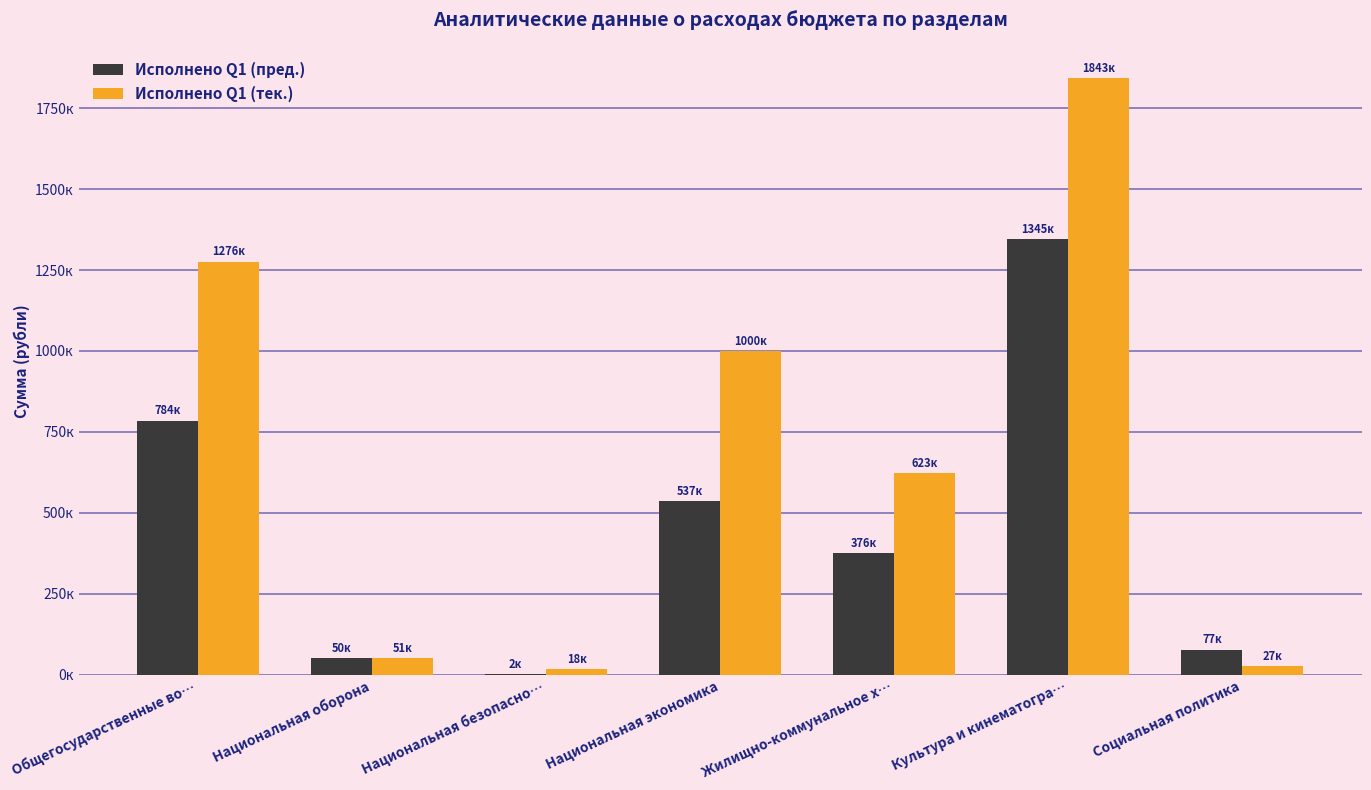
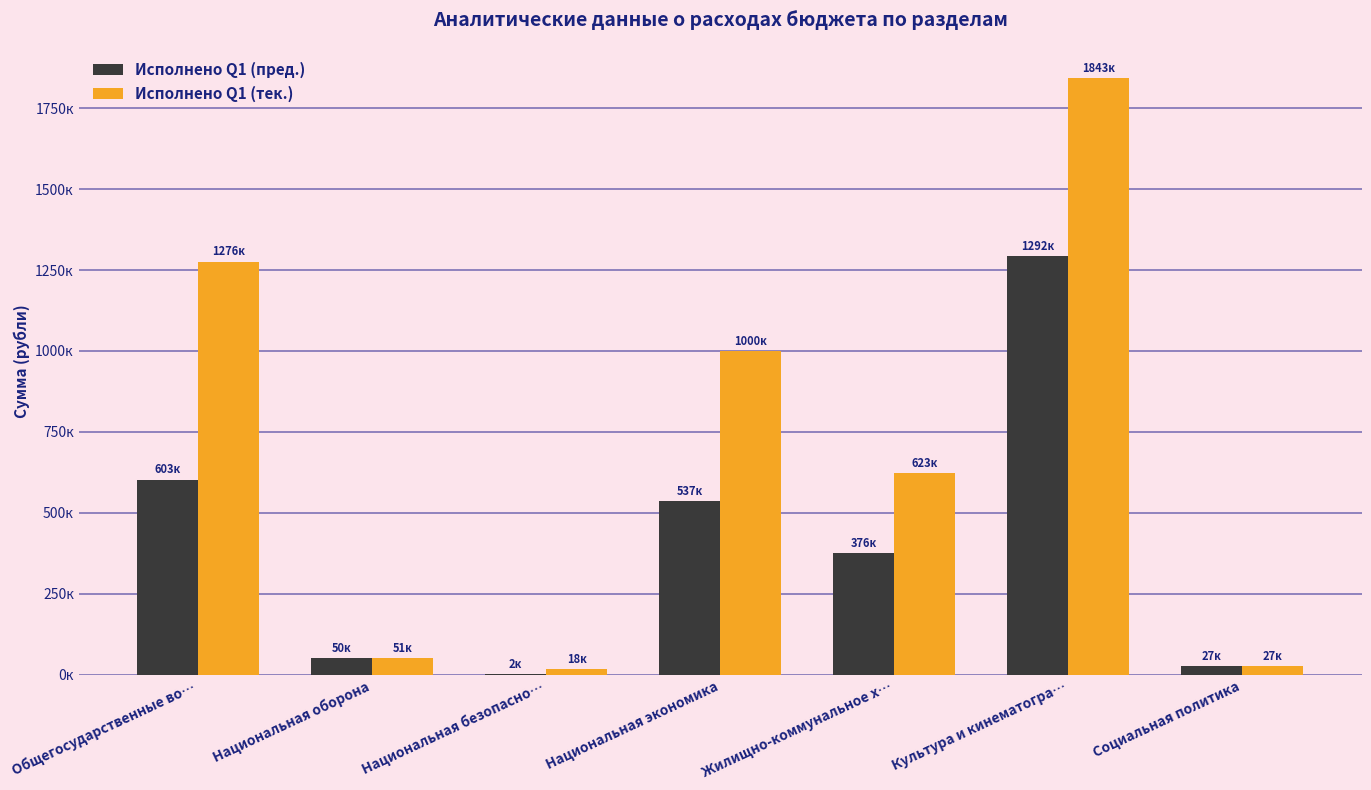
Исполнено Q1 (пред.), Общегосударственные во…: 784к -> 603к
Исполнено Q1 (пред.), Культура и кинематогра…: 1345к -> 1292к
Исполнено Q1 (пред.), Социальная политика: 77к -> 27к
